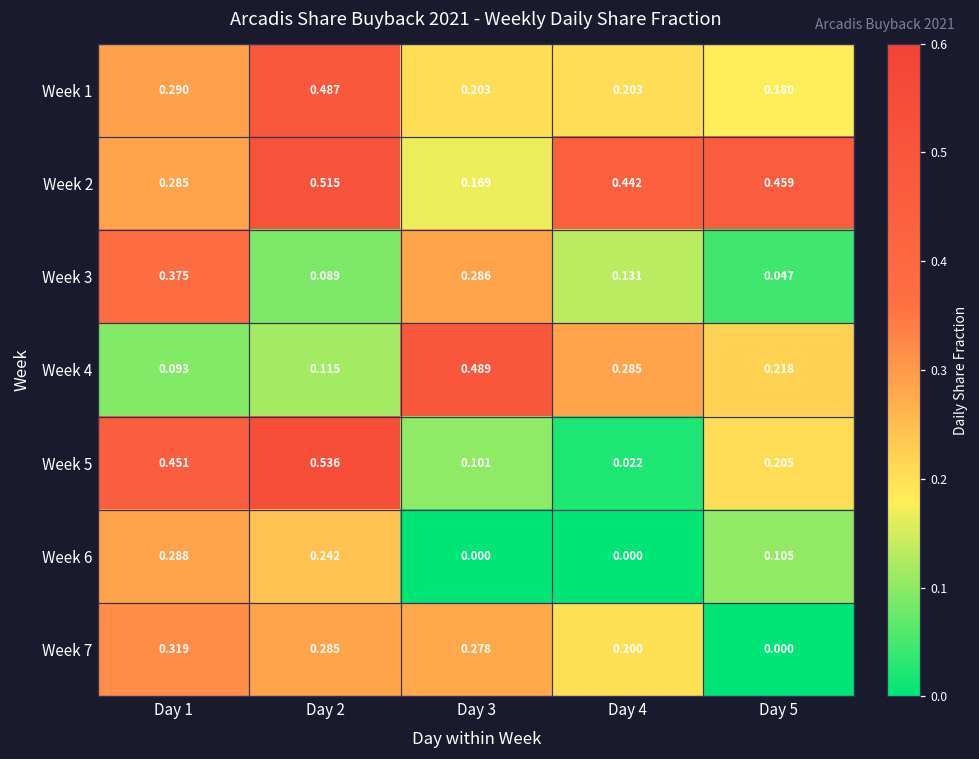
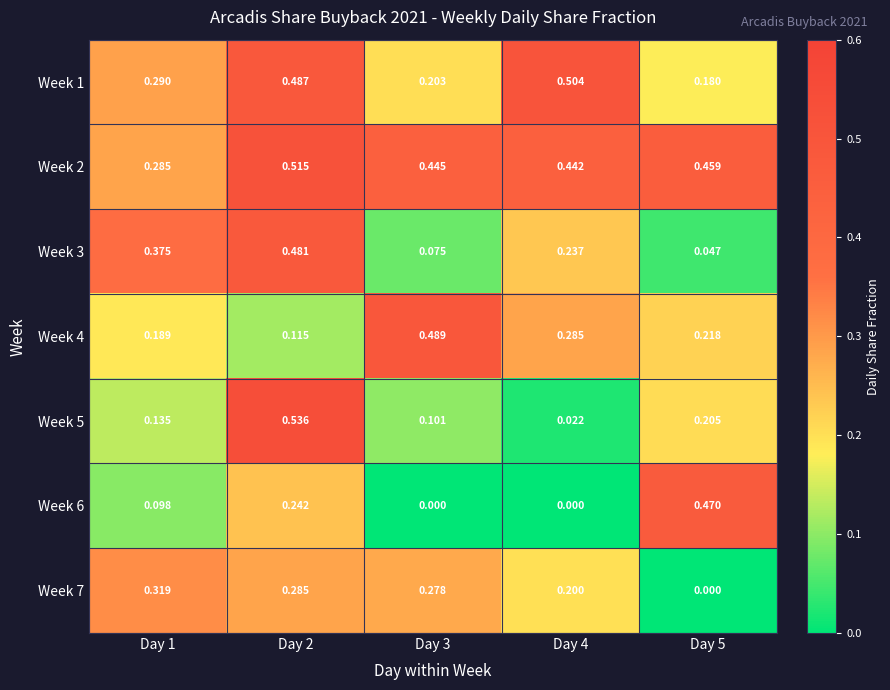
Week 1, Day 4: 0.203 -> 0.504
Week 2, Day 3: 0.169 -> 0.445
Week 3, Day 2: 0.089 -> 0.481
Week 3, Day 3: 0.286 -> 0.075
Week 3, Day 4: 0.131 -> 0.237
Week 4, Day 1: 0.093 -> 0.189
Week 5, Day 1: 0.451 -> 0.135
Week 6, Day 1: 0.288 -> 0.098
Week 6, Day 5: 0.105 -> 0.470
